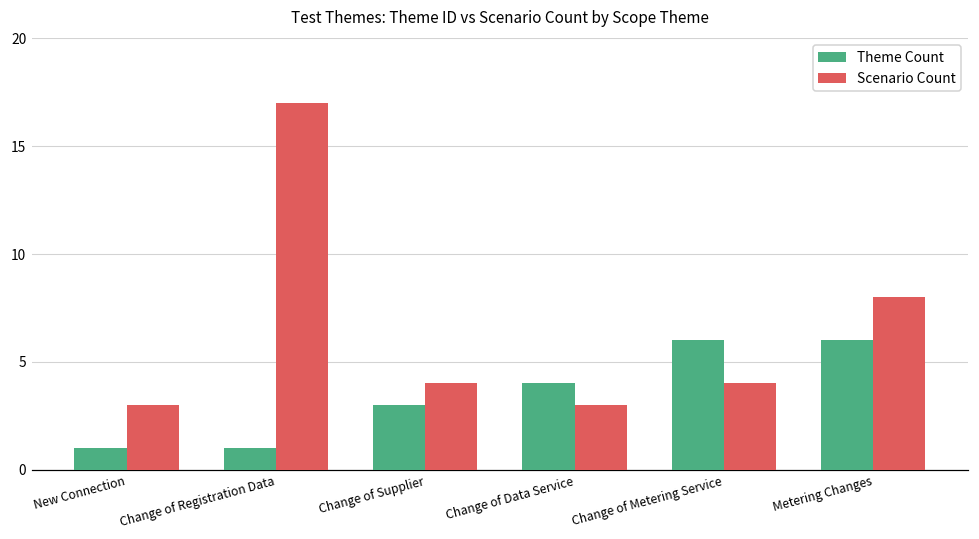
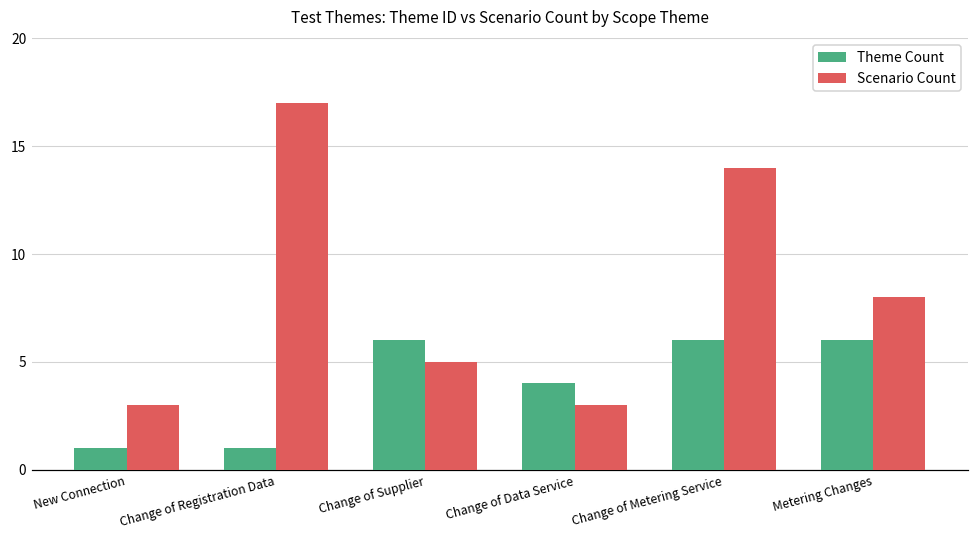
Theme Count, Change of Supplier: 3 -> 6
Scenario Count, Change of Supplier: 4 -> 5
Scenario Count, Change of Metering Service: 4 -> 14
